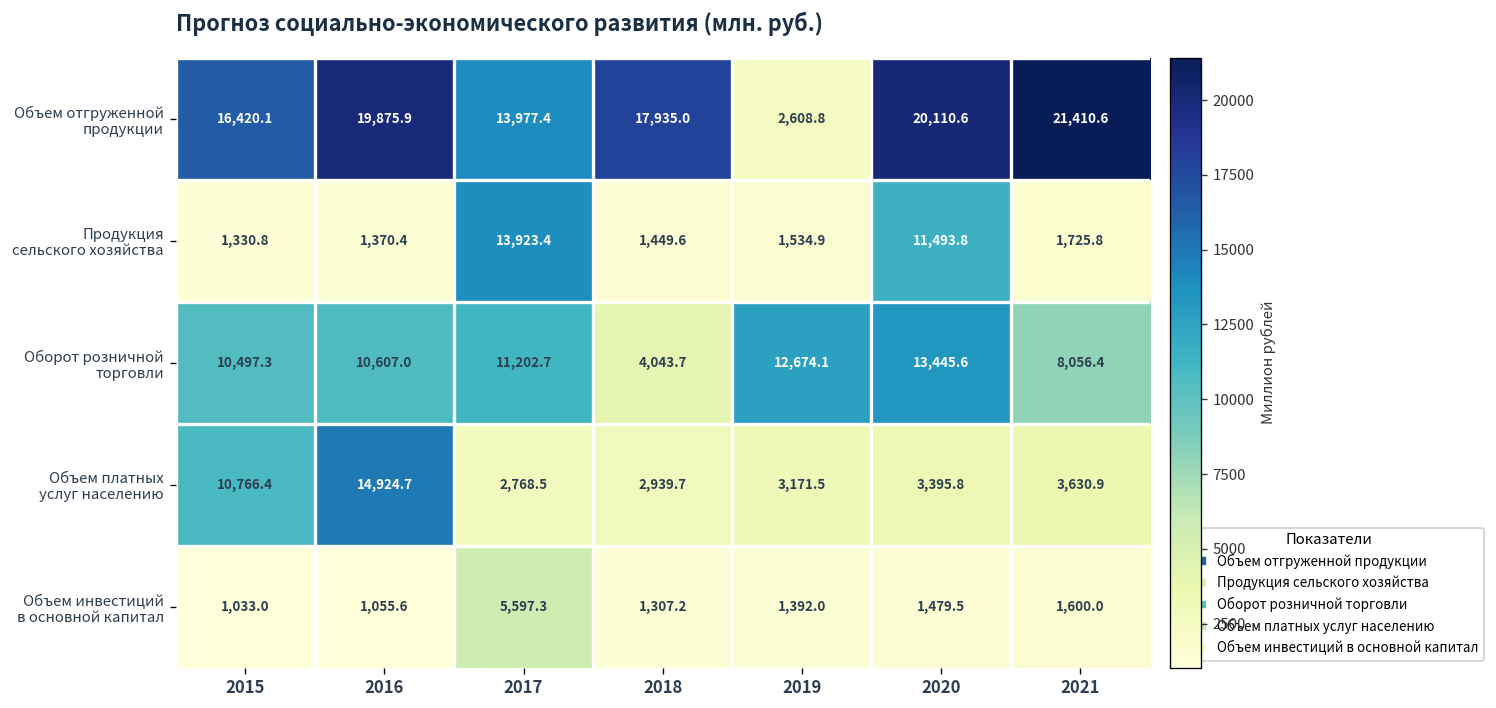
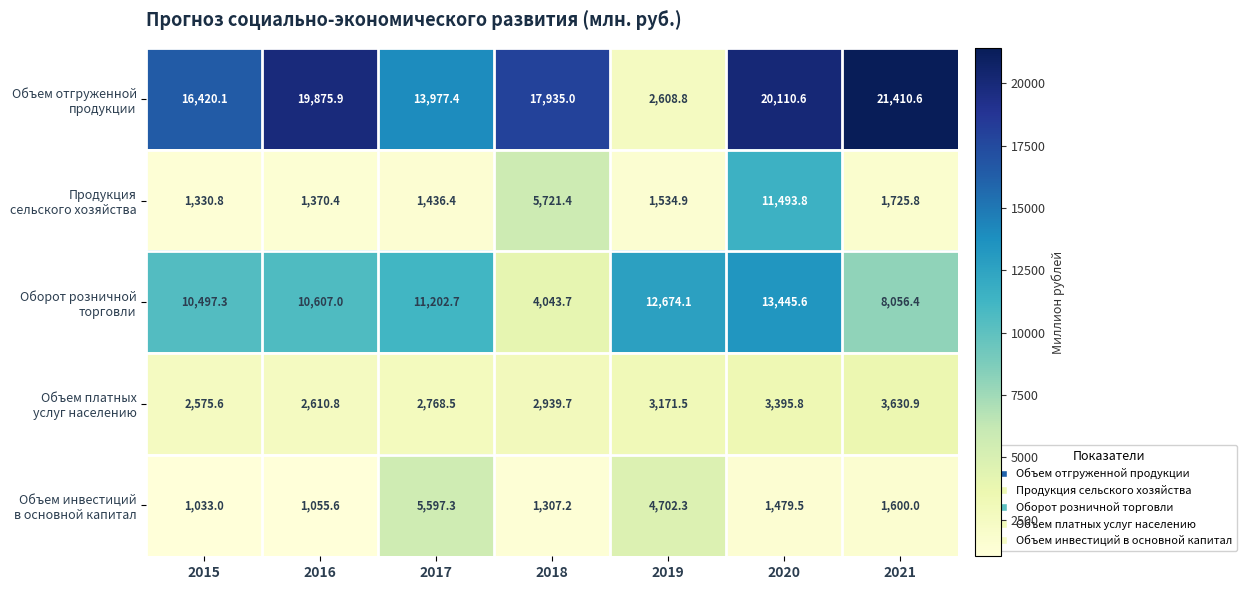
Продукция сельского хозяйства, 2017: 13,923.4 -> 1,436.4
Продукция сельского хозяйства, 2018: 1,449.6 -> 5,721.4
Объем платных услуг населению, 2015: 10,766.4 -> 2,575.6
Объем платных услуг населению, 2016: 14,924.7 -> 2,610.8
Объем инвестиций в основной капитал, 2019: 1,392.0 -> 4,702.3
